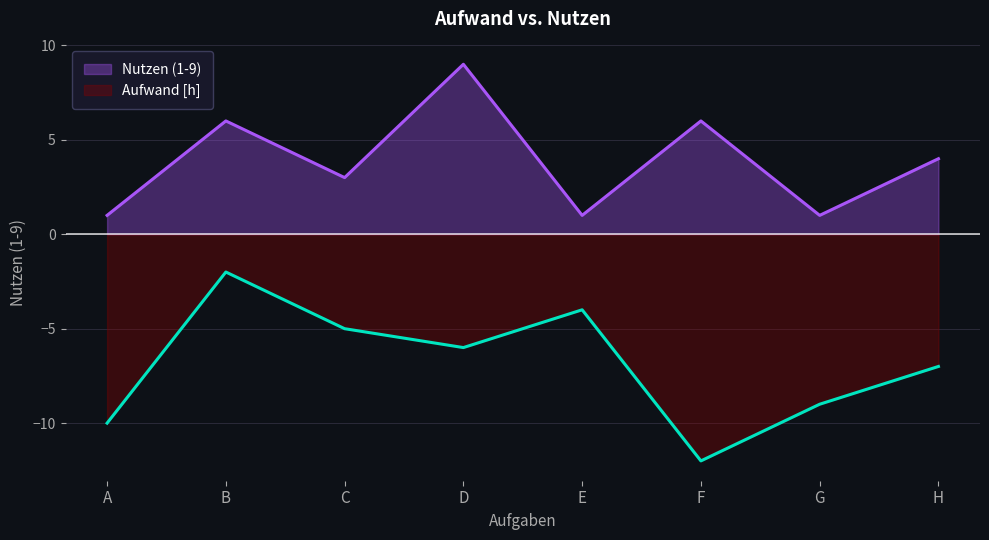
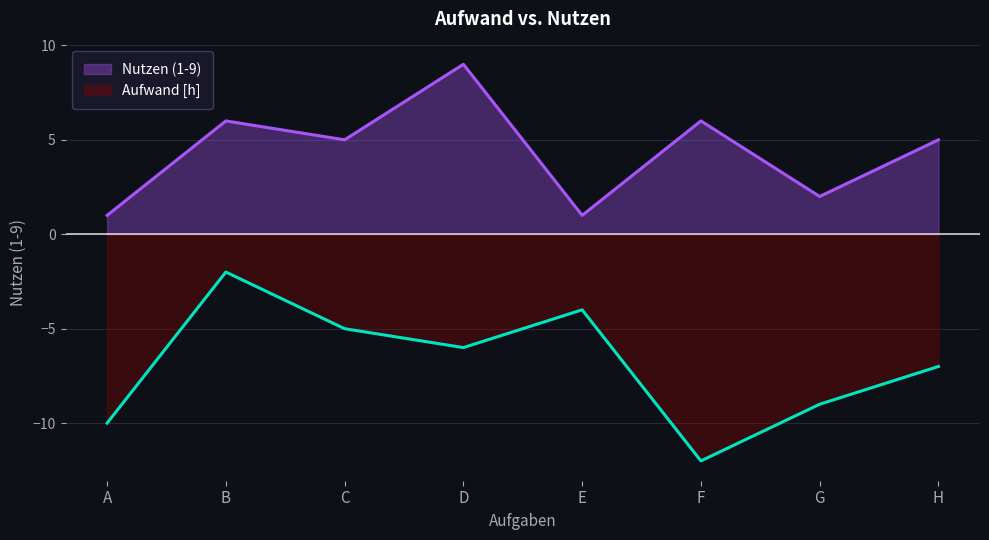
Nutzen (1-9), C: 3 -> 5
Nutzen (1-9), G: 1 -> 2
Nutzen (1-9), H: 4 -> 5
